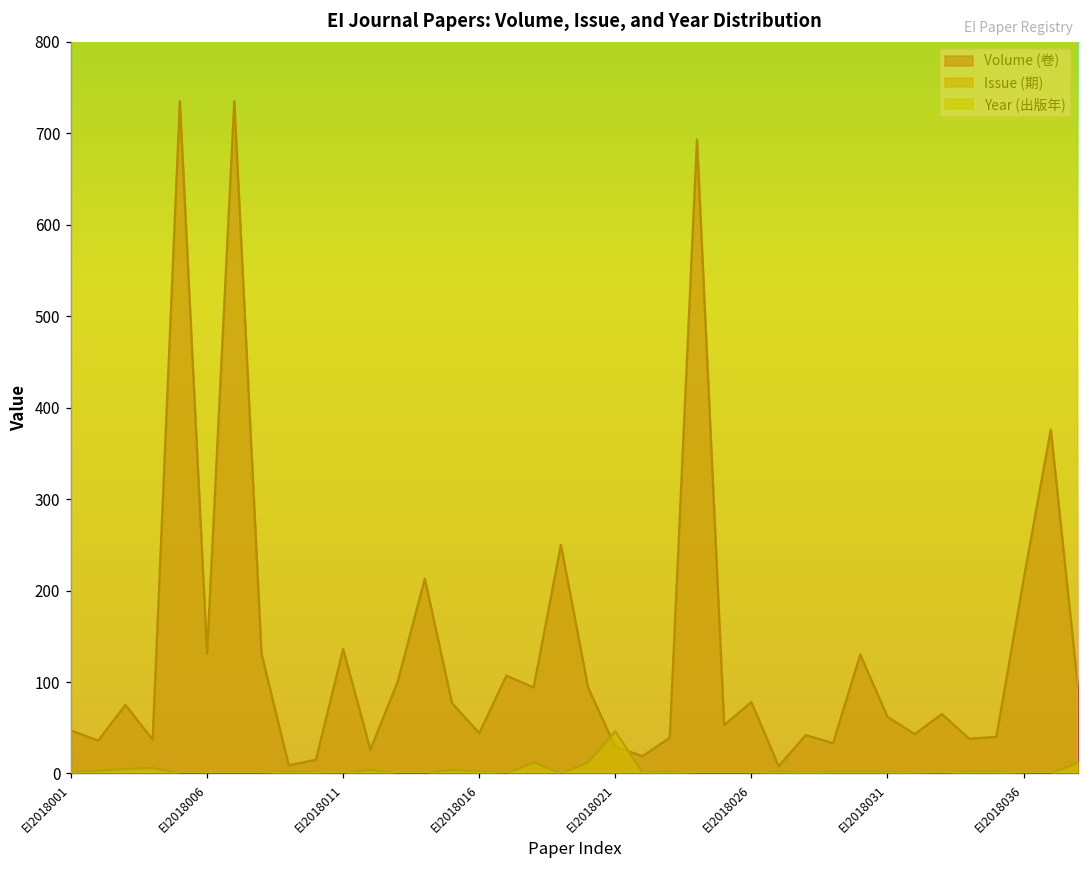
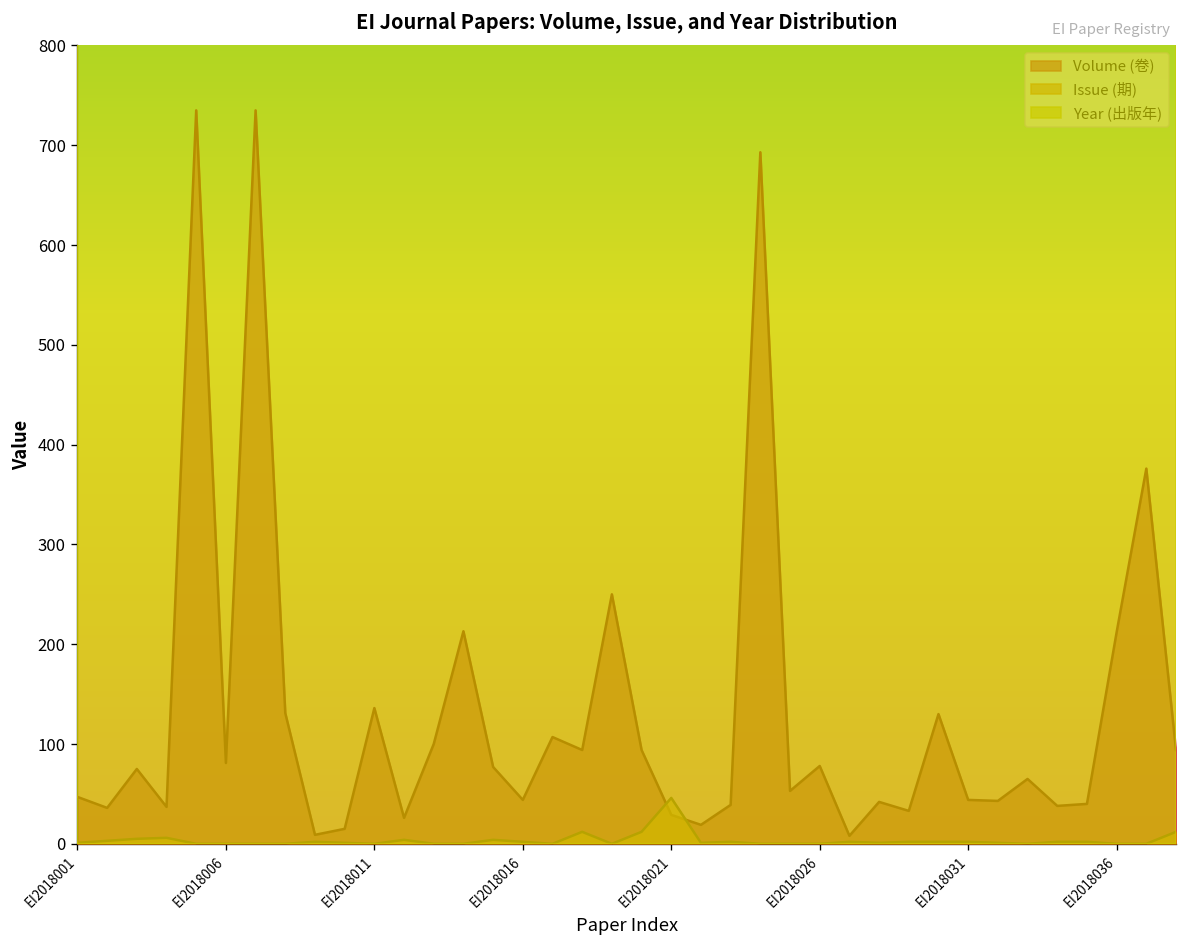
Volume (卷), EI2018006: 130 -> 80
Volume (卷), EI2018031: 60 -> 40
